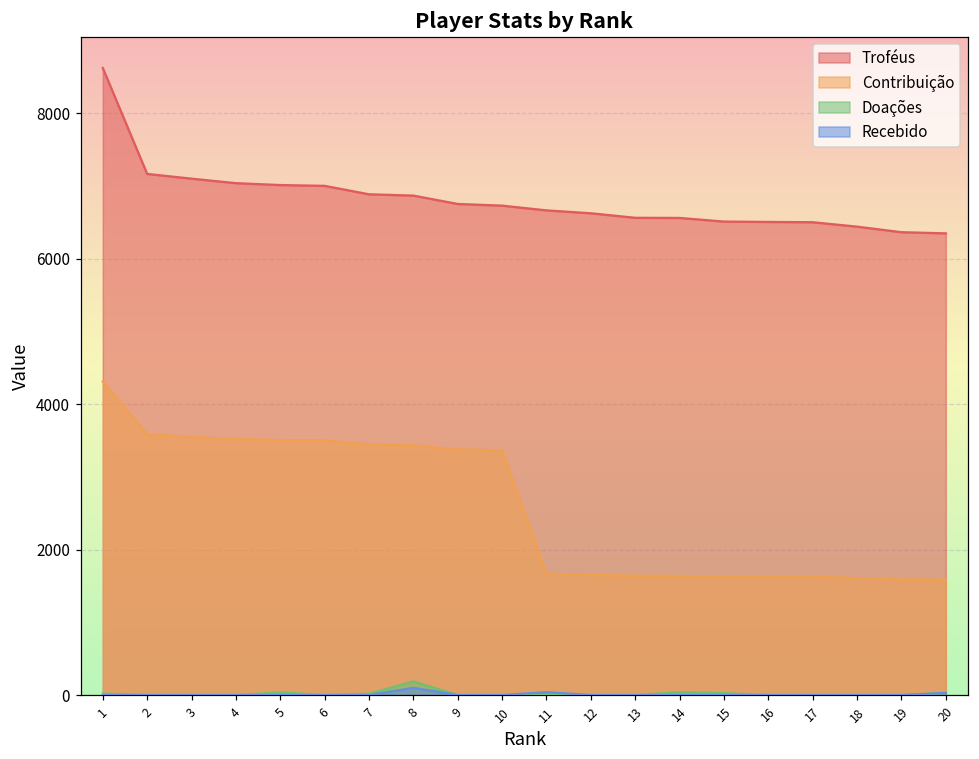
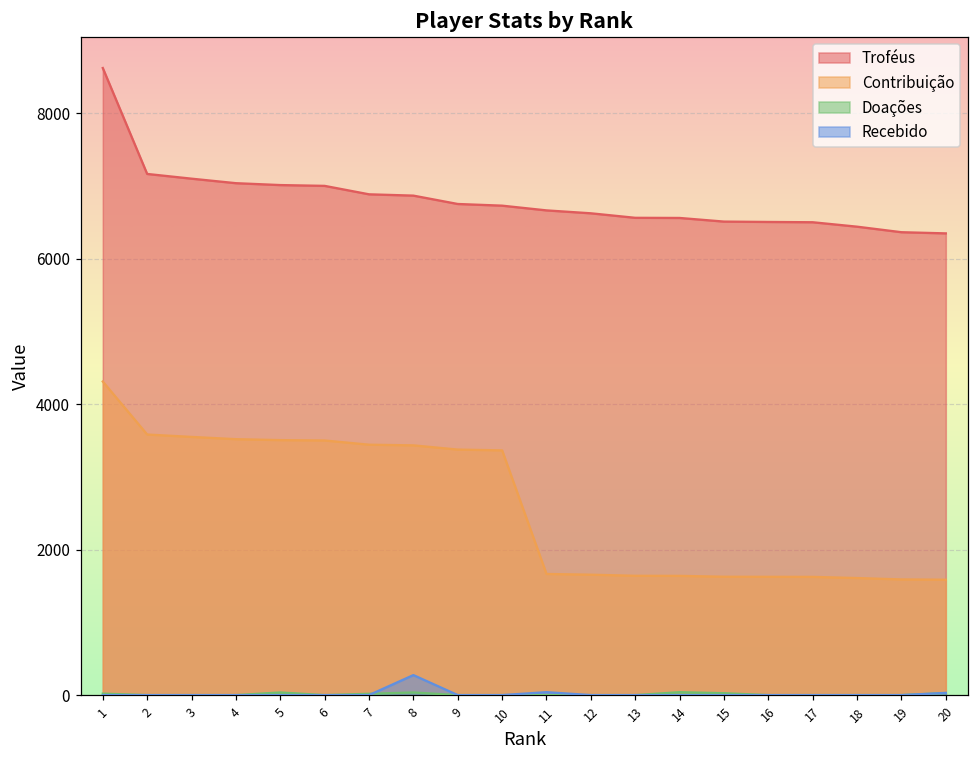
Doações, 8: 200 -> 0
Recebido, 8: 100 -> 300
